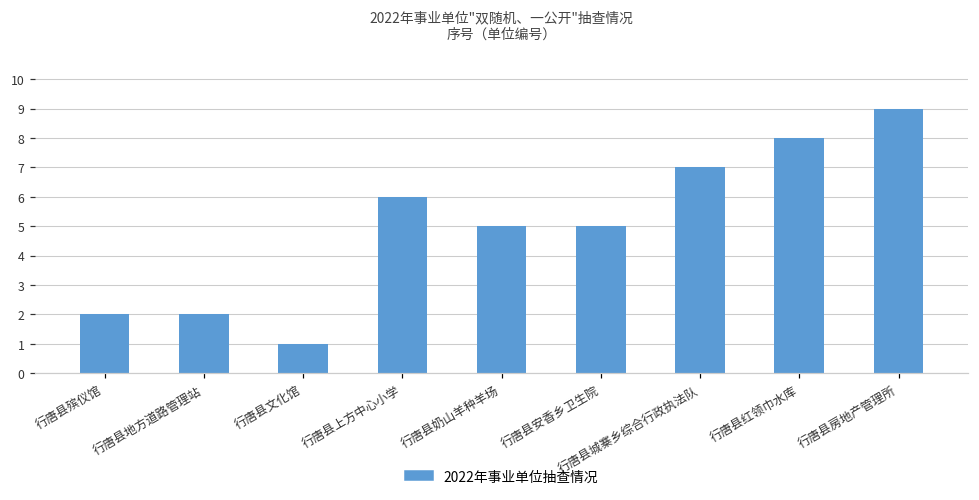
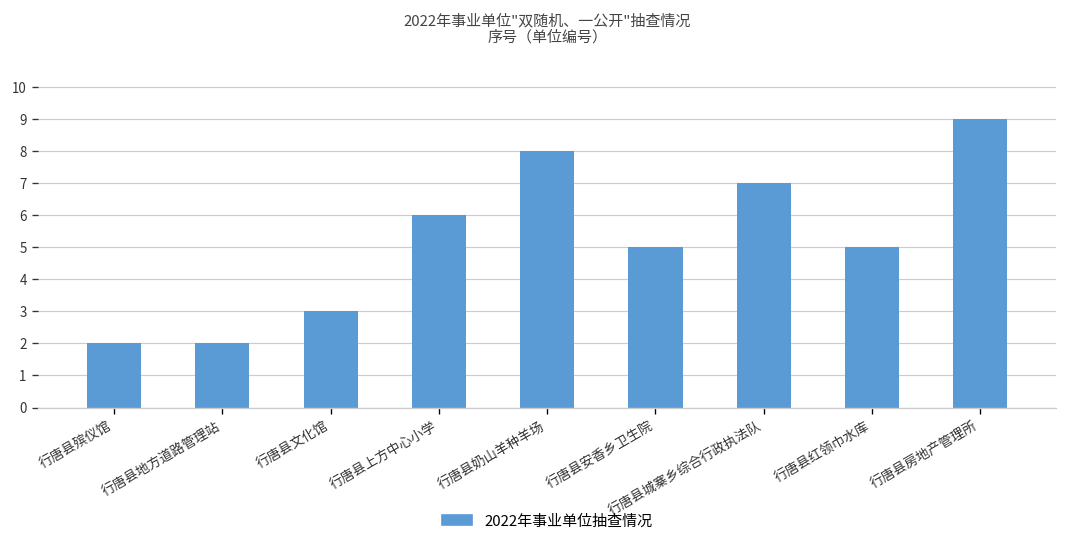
行唐县文化馆: 1 -> 3
行唐县奶山羊种羊场: 5 -> 8
行唐县红领巾水库: 8 -> 5
